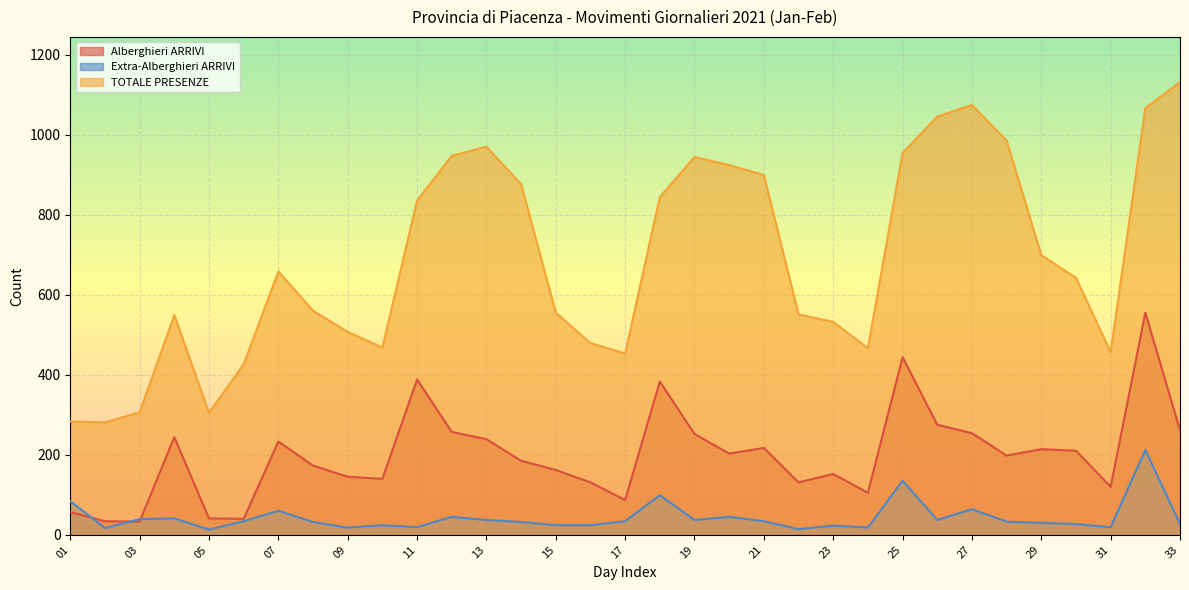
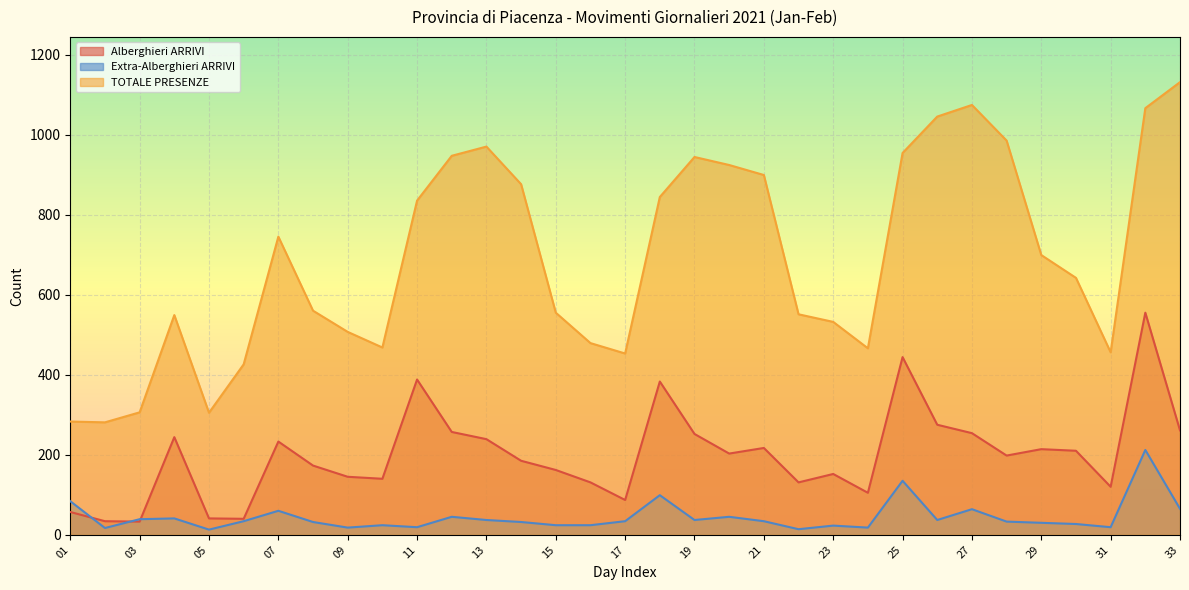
TOTALE PRESENZE, 07: 660 -> 750
Extra-Alberghieri ARRIVI, 33: 30 -> 70
